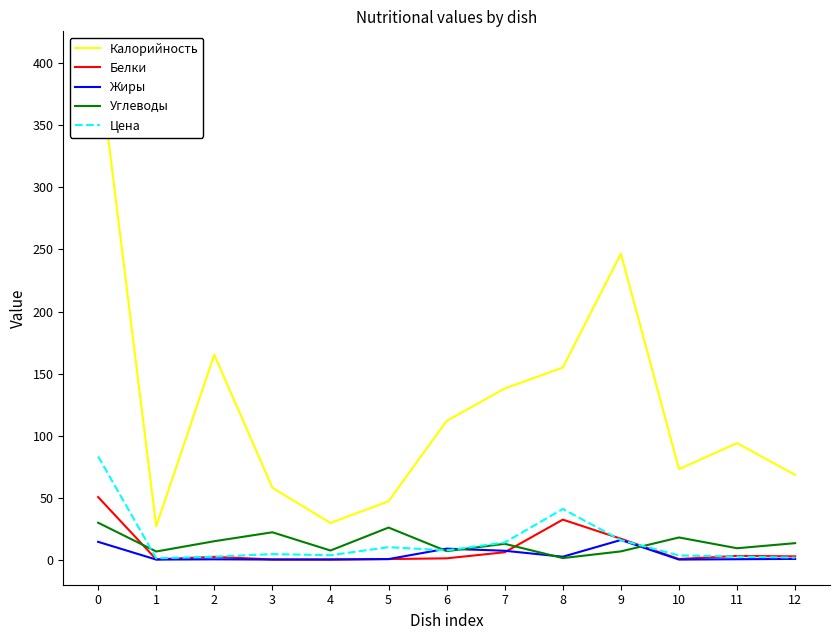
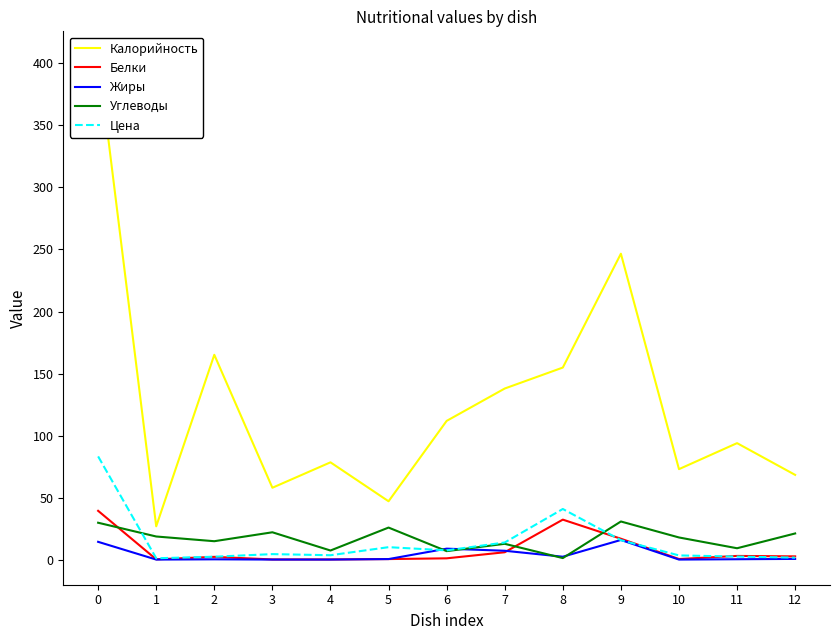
Белки, 0: 50 -> 39
Углеводы, 1: 7 -> 19
Калорийность, 4: 30 -> 78
Углеводы, 9: 7 -> 31
Углеводы, 12: 13 -> 21
